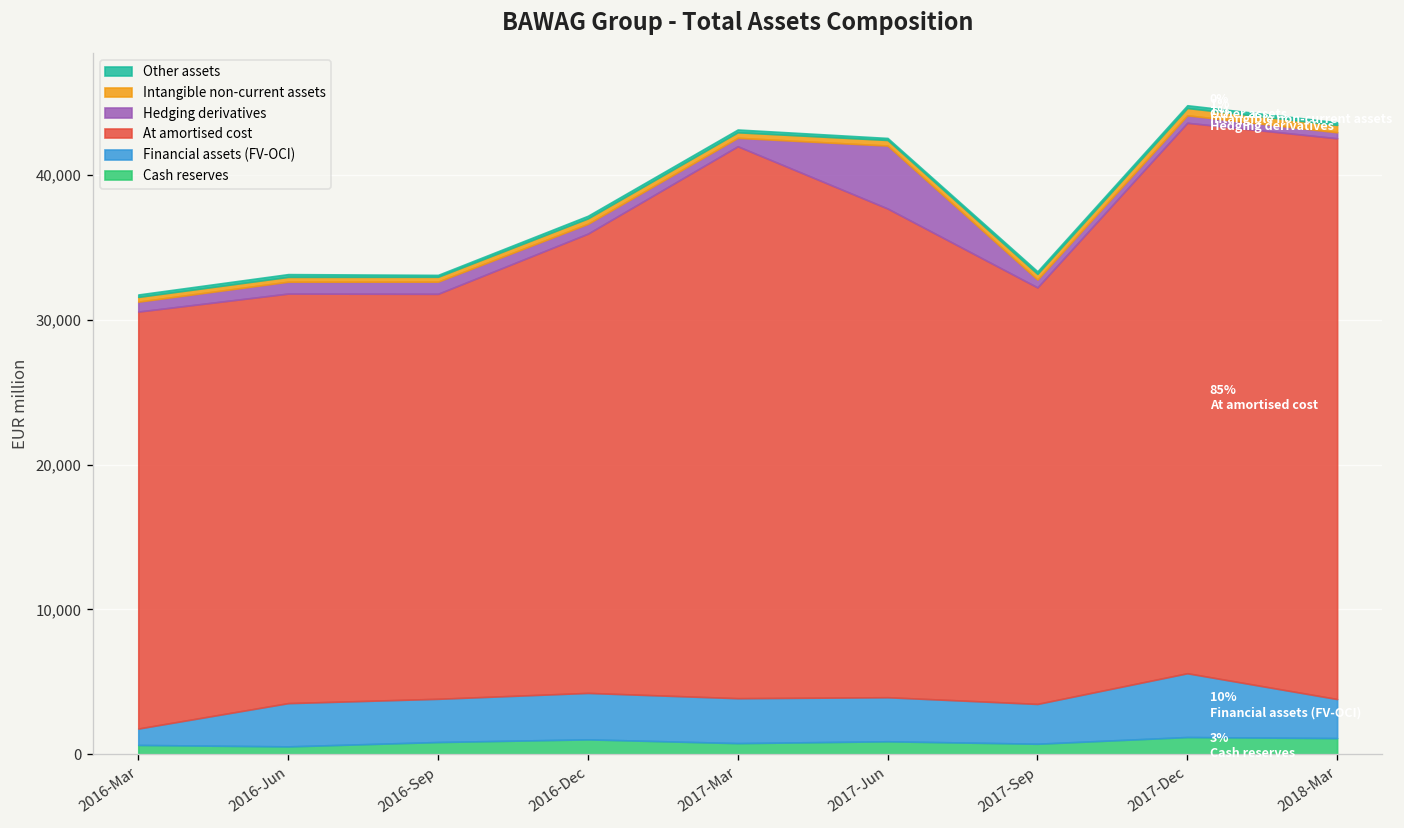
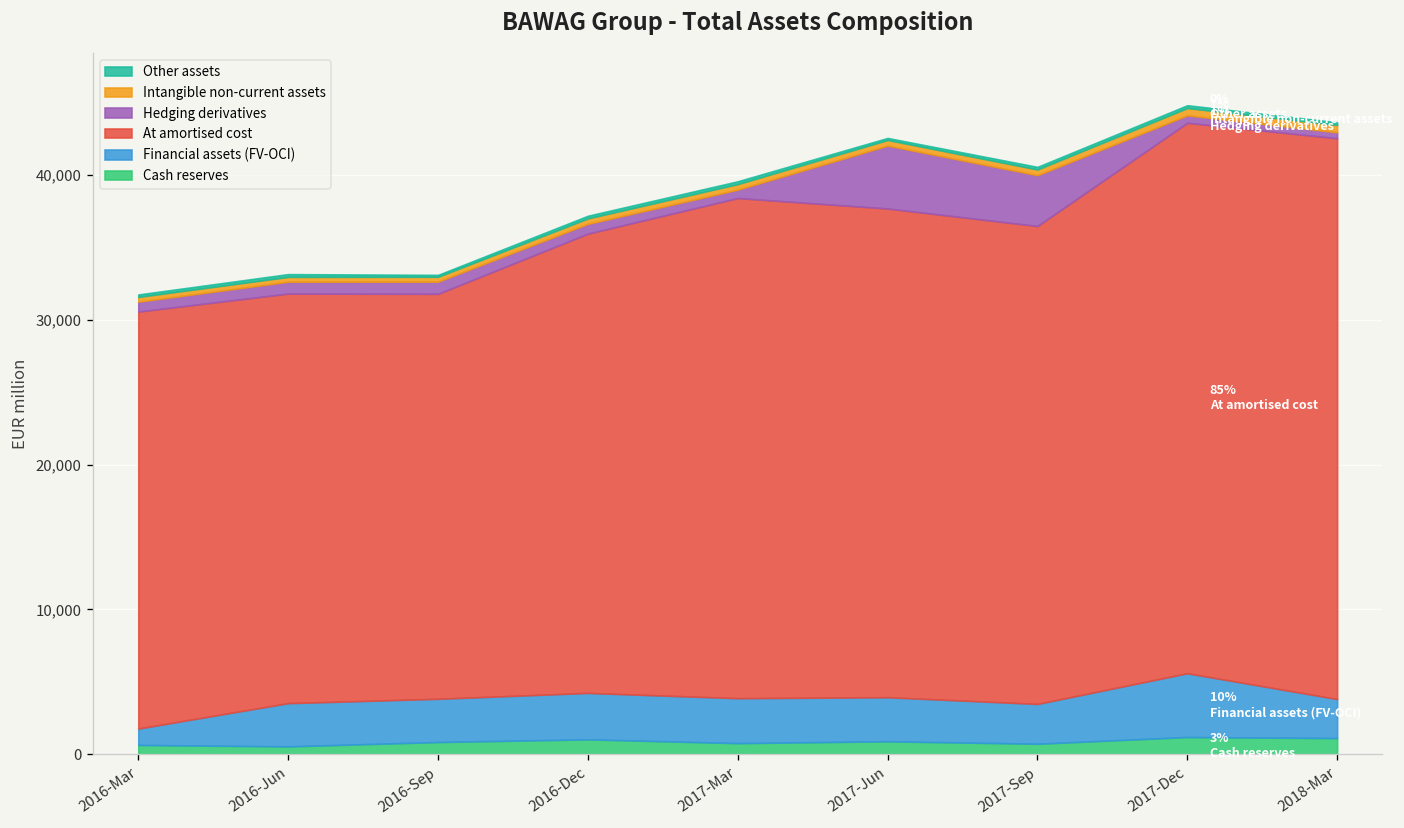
At amortised cost, 2017-Mar: 38,100 -> 34,600
At amortised cost, 2017-Sep: 28,800 -> 33,000
Hedging derivatives, 2017-Sep: 500 -> 3,500
